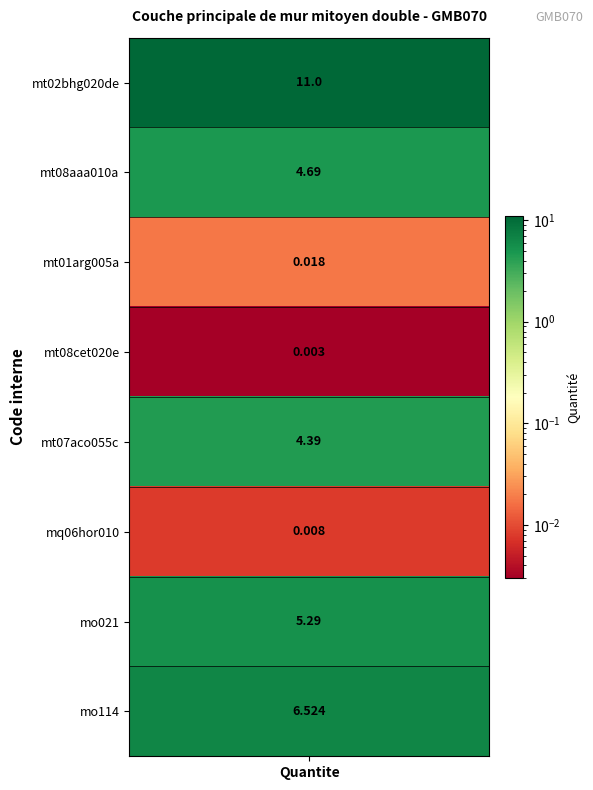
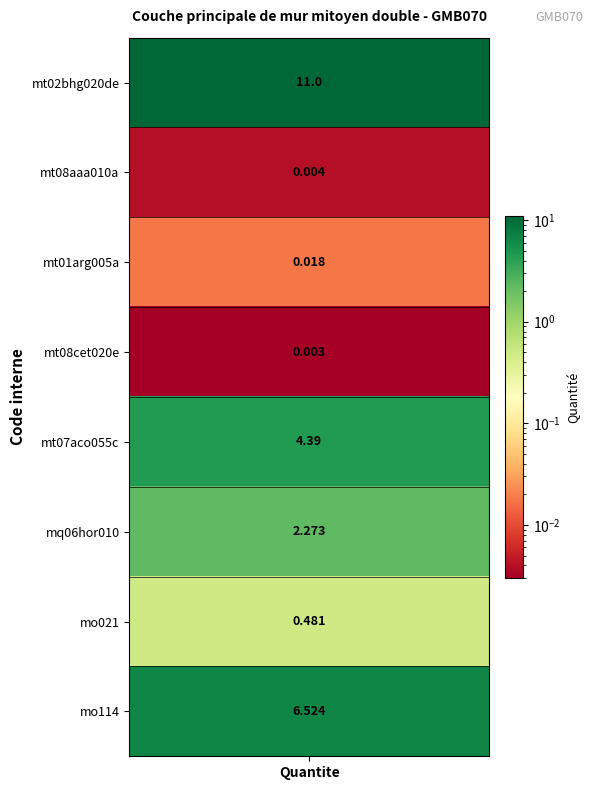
mt08aaa010a, Quantite: 4.69 -> 0.004
mq06hor010, Quantite: 0.008 -> 2.273
mo021, Quantite: 5.29 -> 0.481
